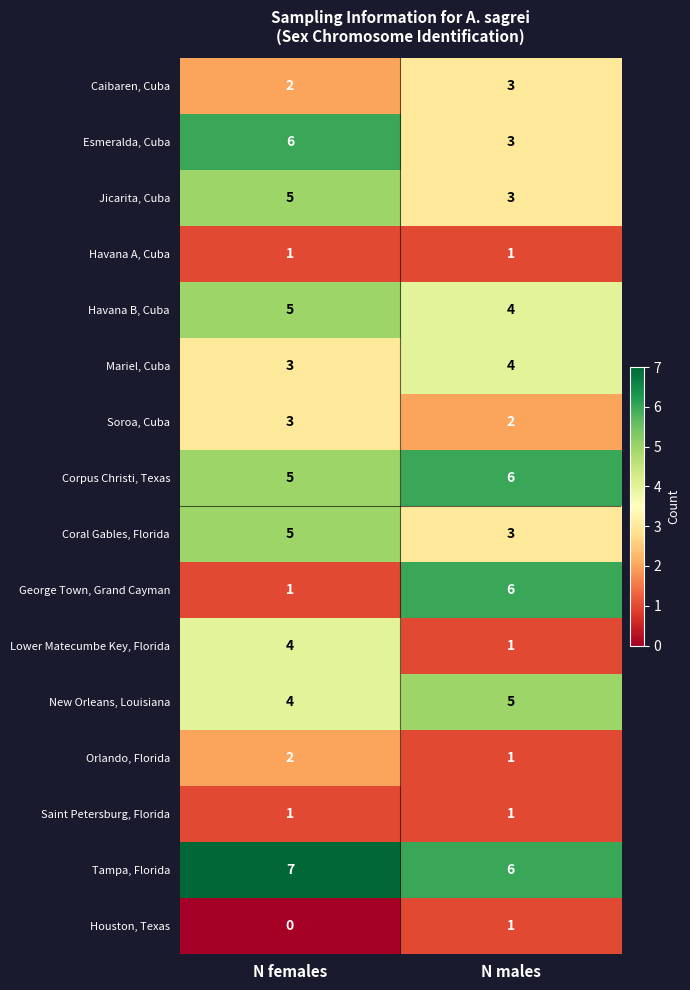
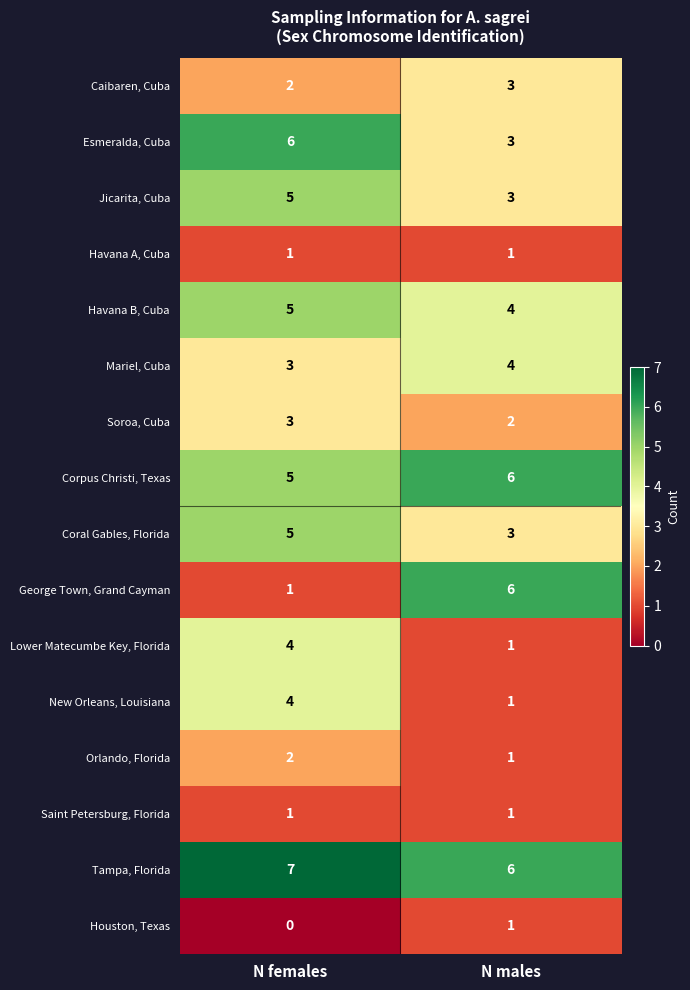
New Orleans, Louisiana, N males: 5 -> 1
